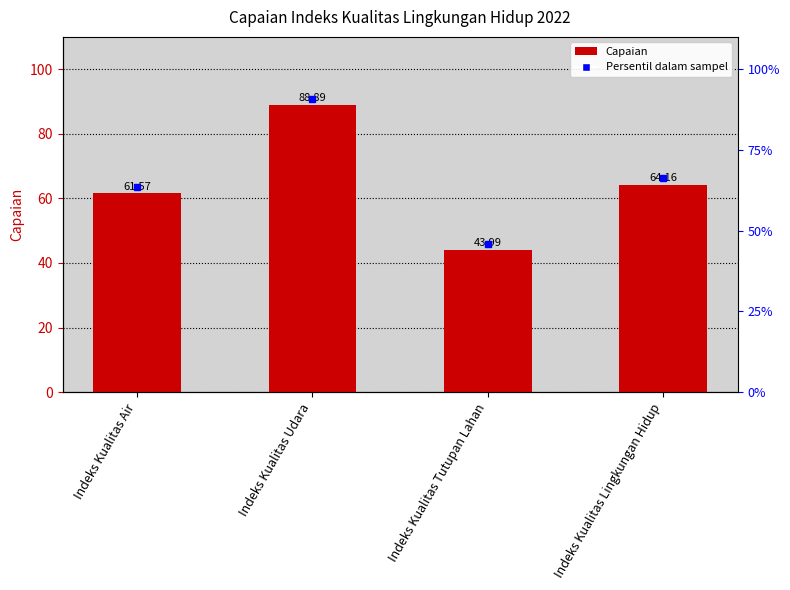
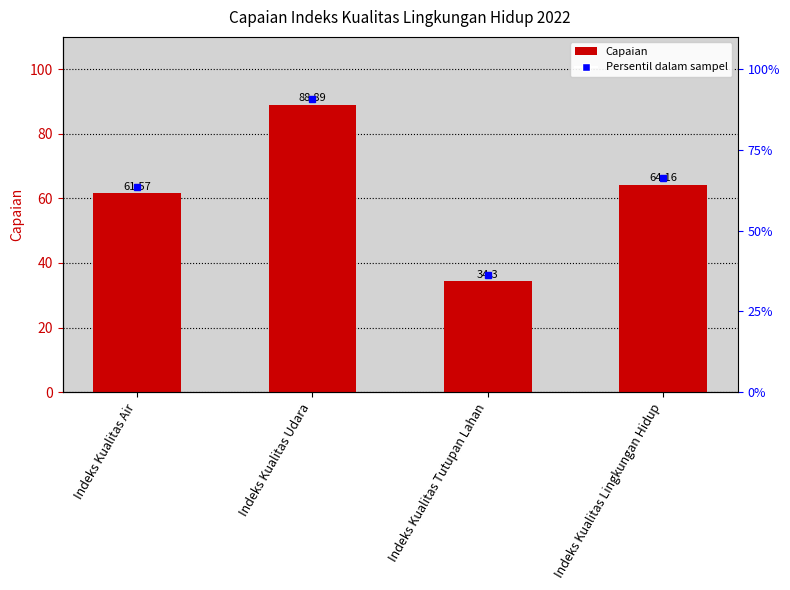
Capaian, Indeks Kualitas Tutupan Lahan: 43.99 -> 34.3
